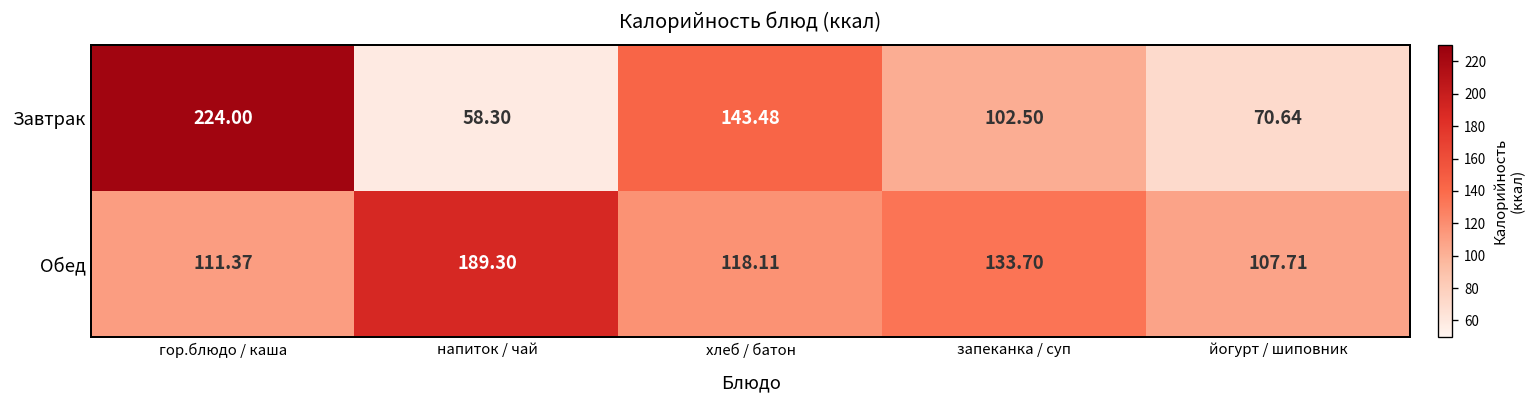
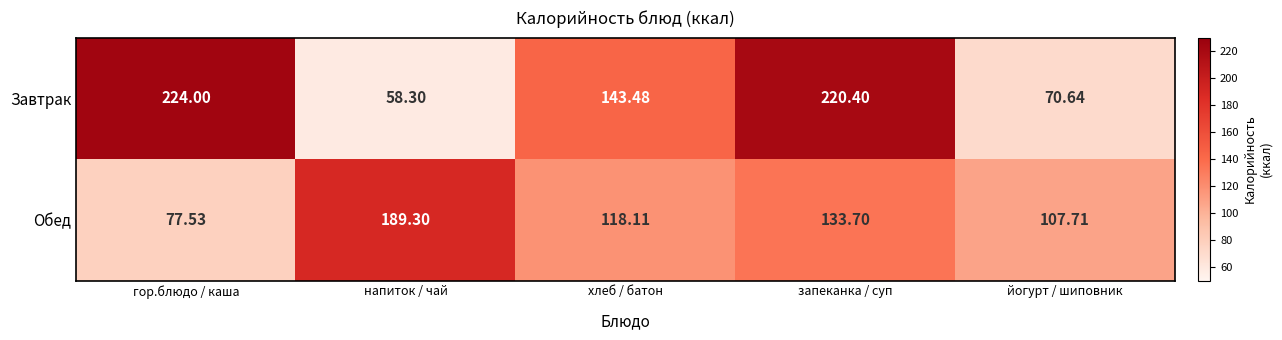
Завтрак, запеканка / суп: 102.50 -> 220.40
Обед, гор.блюдо / каша: 111.37 -> 77.53
